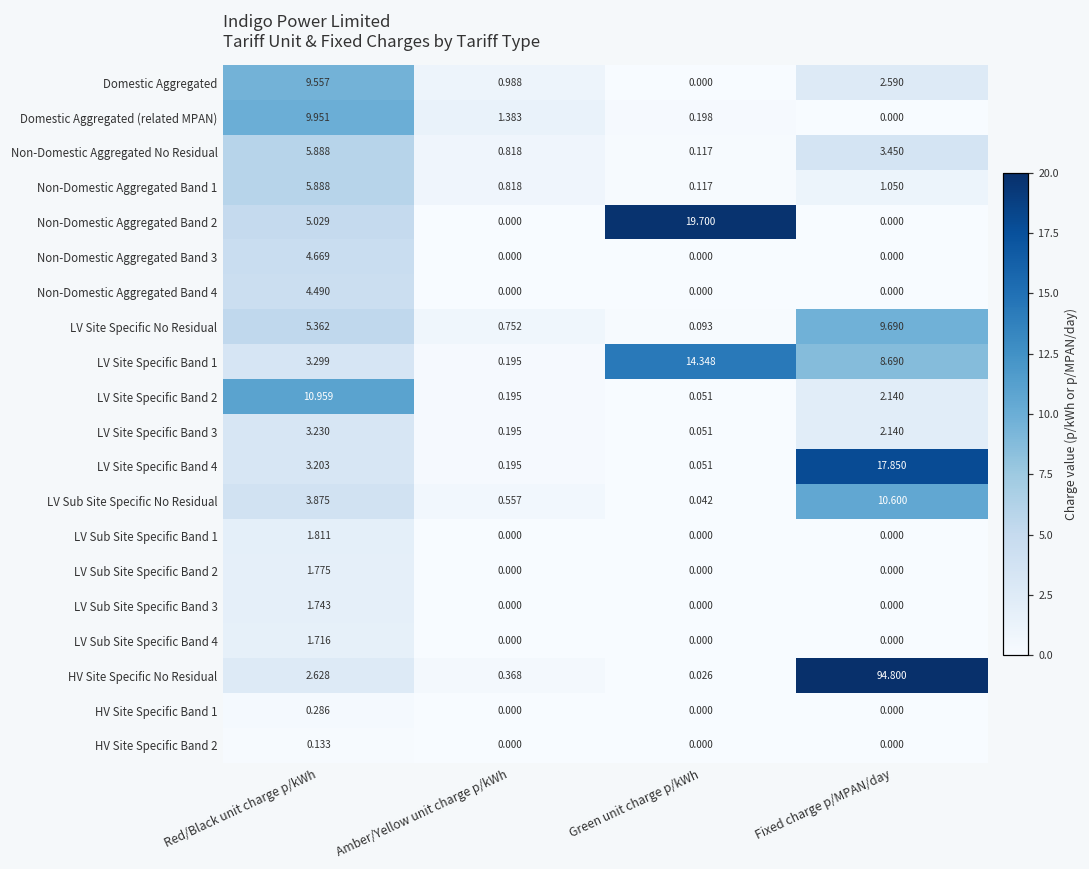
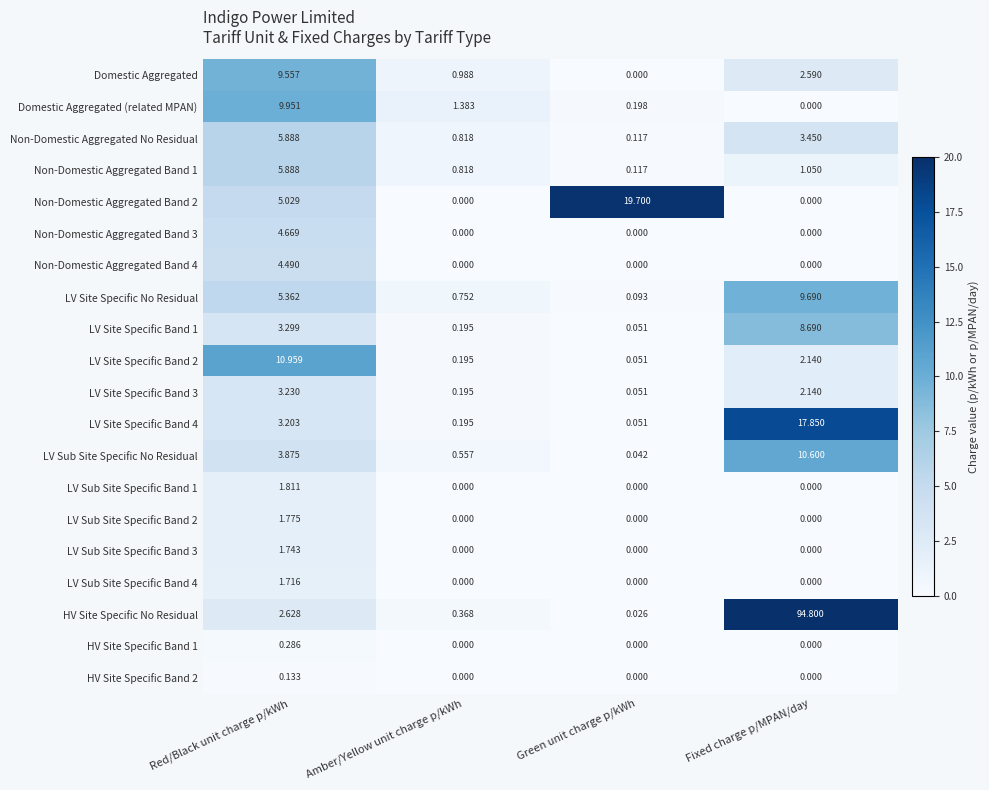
LV Site Specific Band 1, Green unit charge p/kWh: 14.348 -> 0.051
